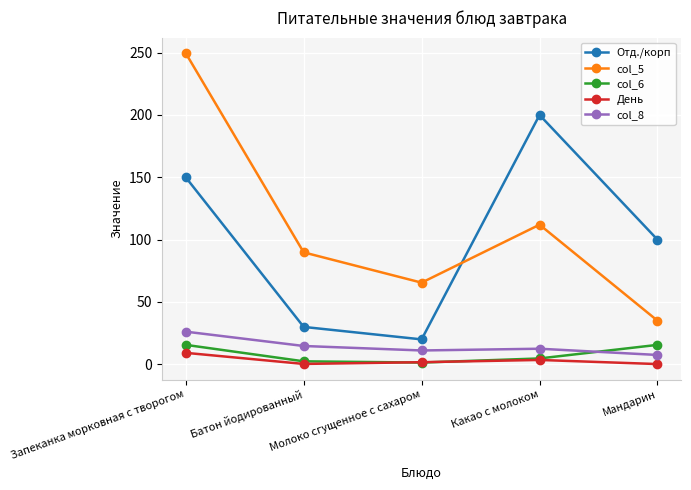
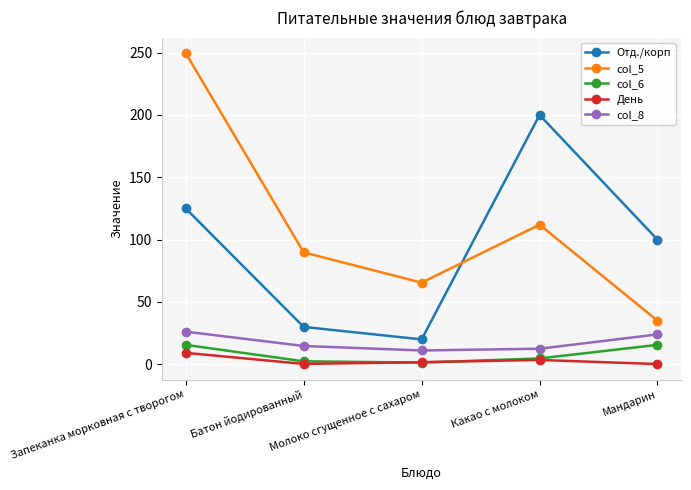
Отд./корп, Запеканка морковная с творогом: 150 -> 125
col_8, Мандарин: 8 -> 24
